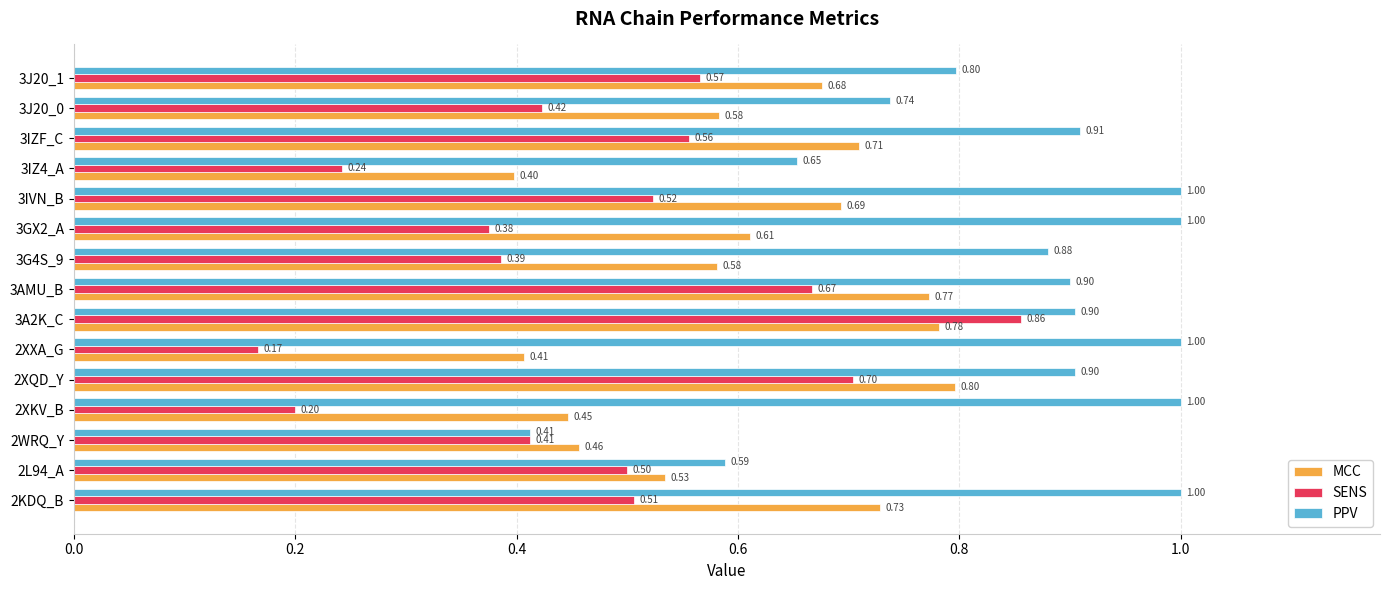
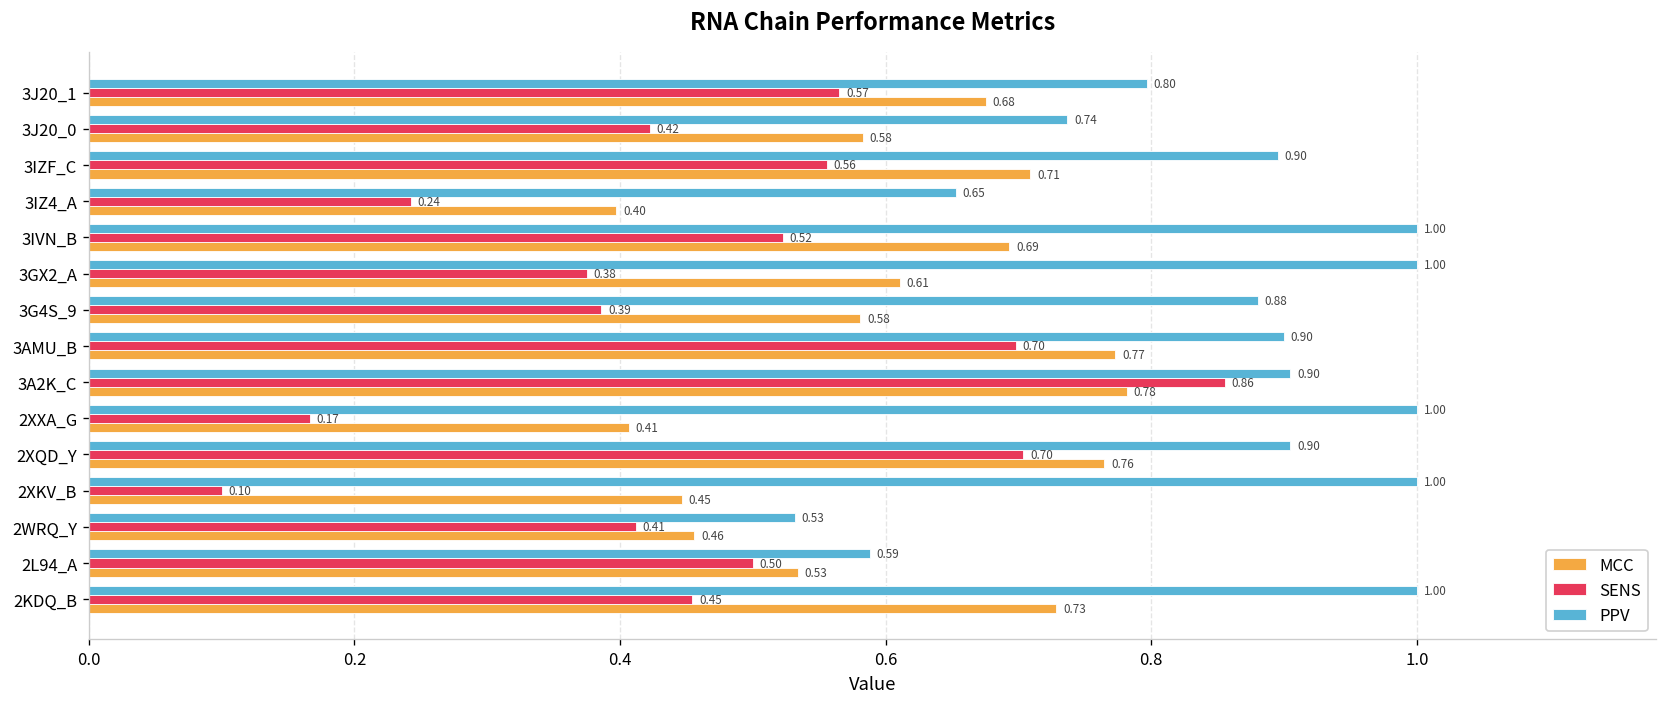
PPV, 3IZF_C: 0.91 -> 0.90
SENS, 3AMU_B: 0.67 -> 0.70
MCC, 2XQD_Y: 0.80 -> 0.76
SENS, 2XKV_B: 0.20 -> 0.10
PPV, 2WRQ_Y: 0.41 -> 0.53
SENS, 2KDQ_B: 0.51 -> 0.45
